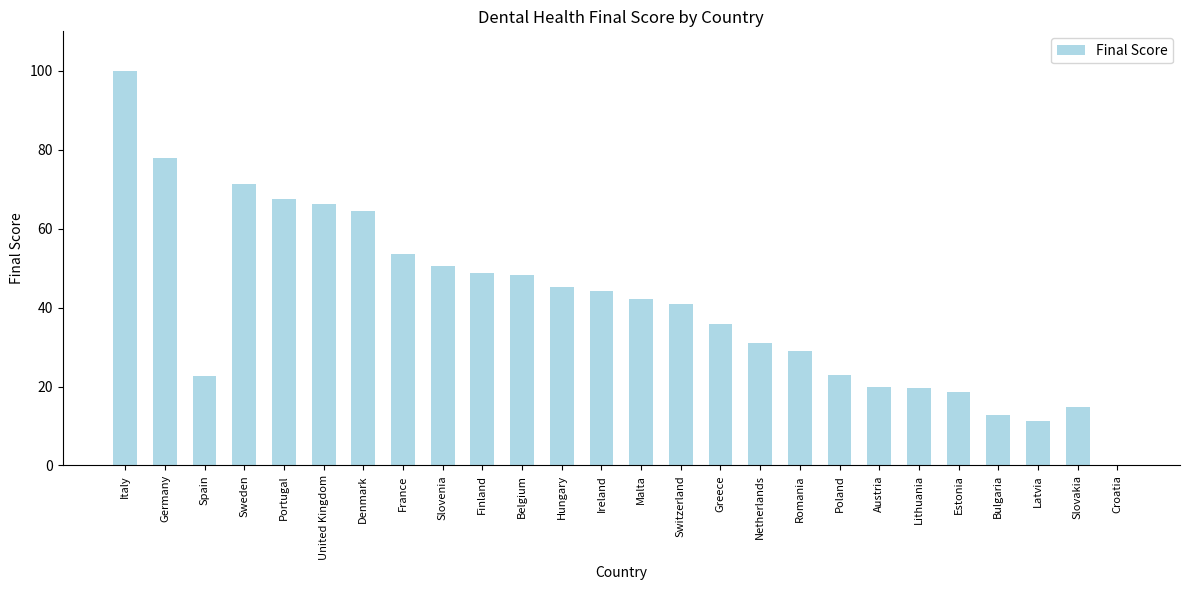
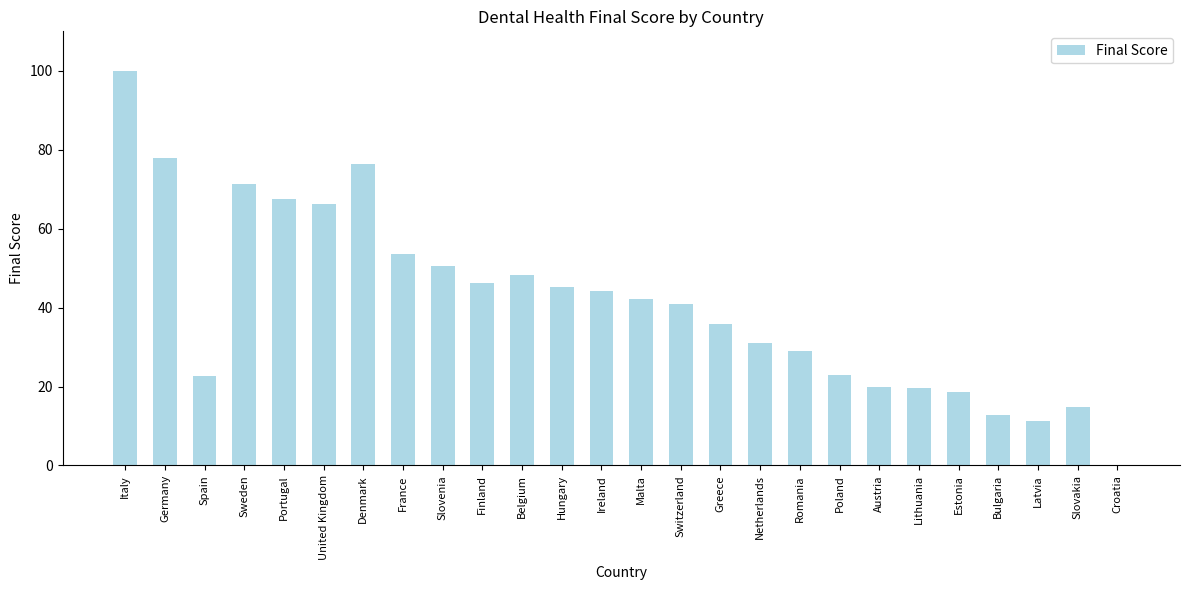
Denmark: 65 -> 76
Finland: 49 -> 46
